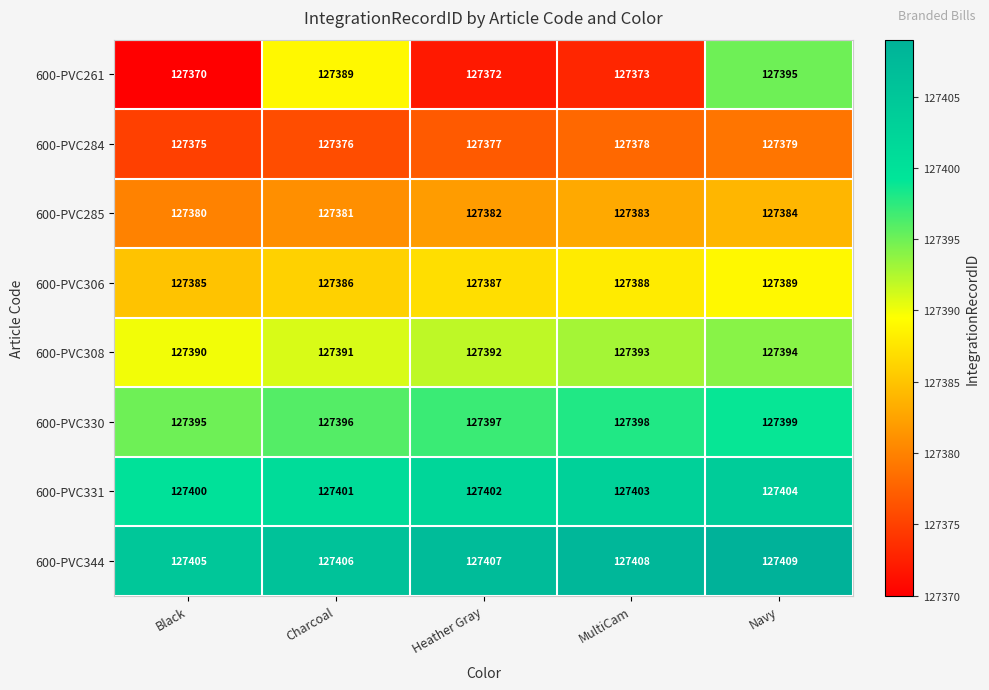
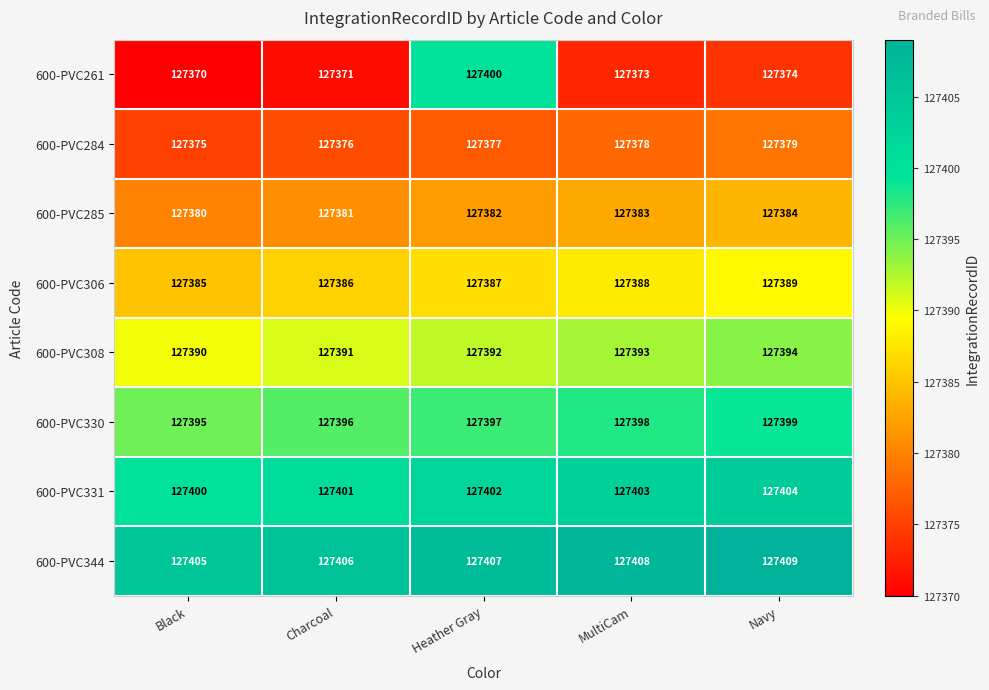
600-PVC261, Charcoal: 127389 -> 127371
600-PVC261, Heather Gray: 127372 -> 127400
600-PVC261, Navy: 127395 -> 127374
